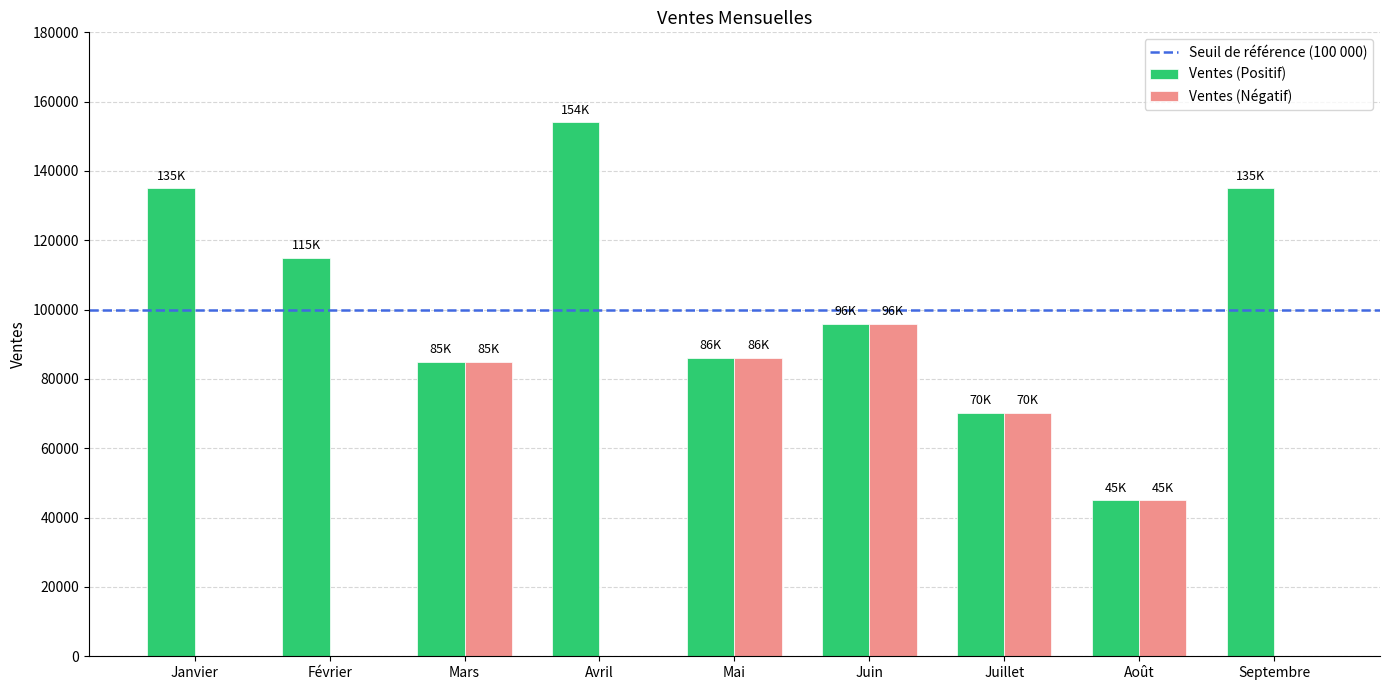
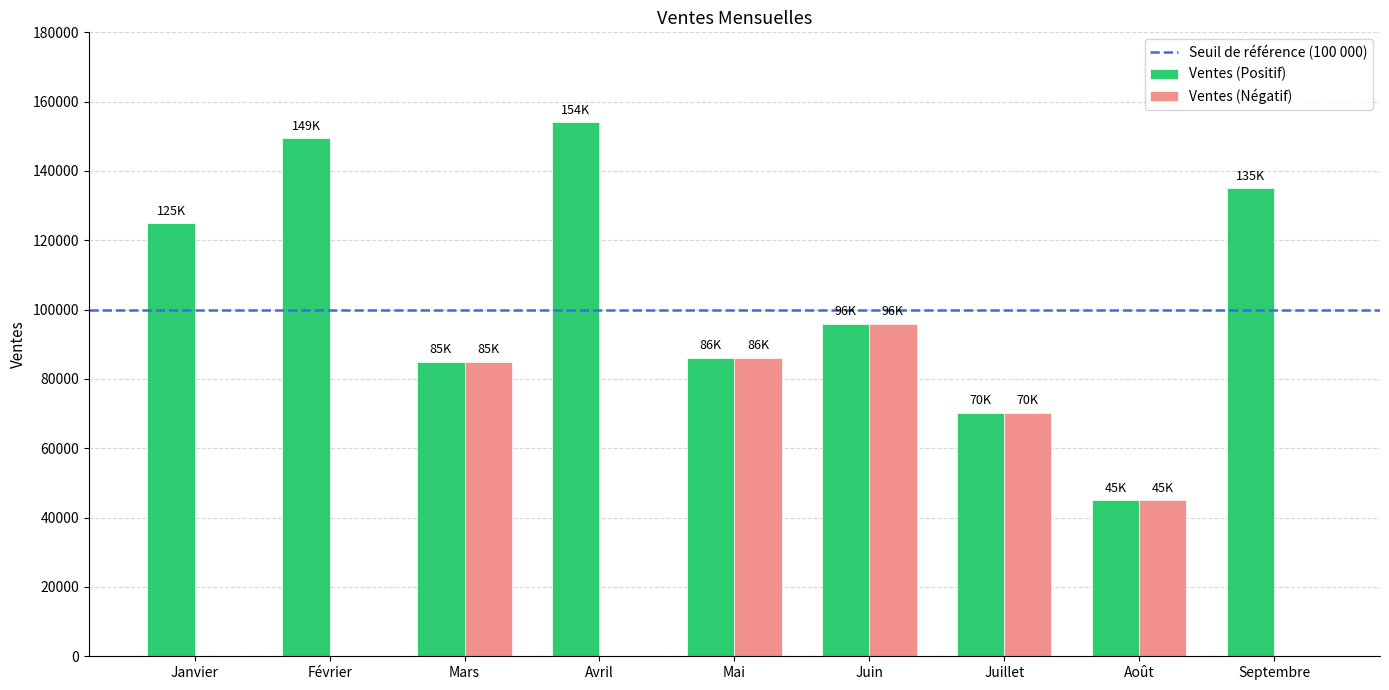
Ventes (Positif), Janvier: 135K -> 125K
Ventes (Positif), Février: 115K -> 149K
